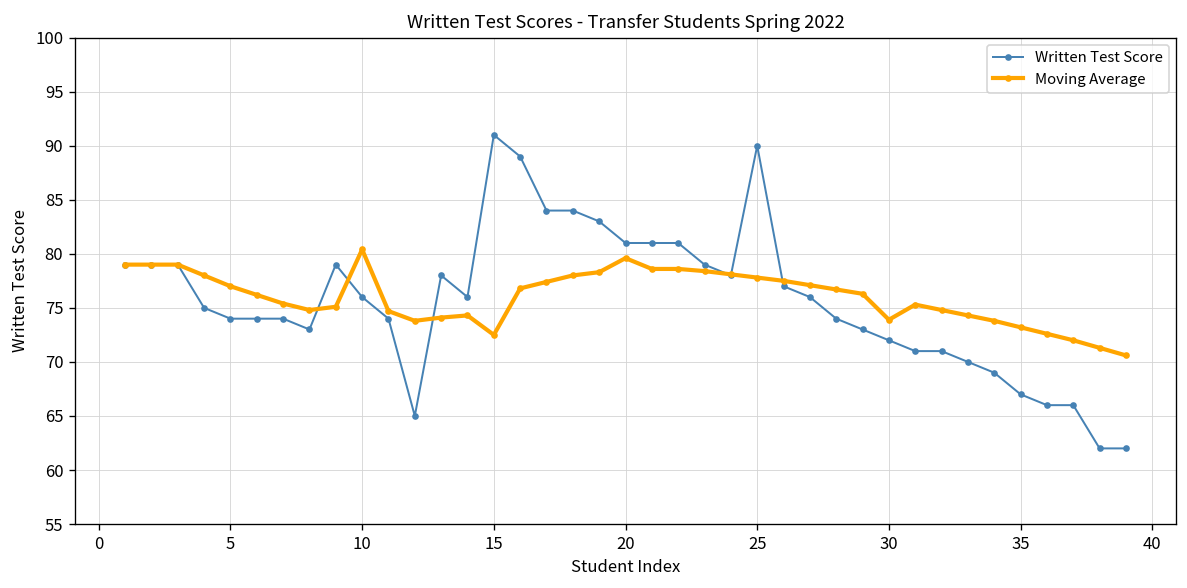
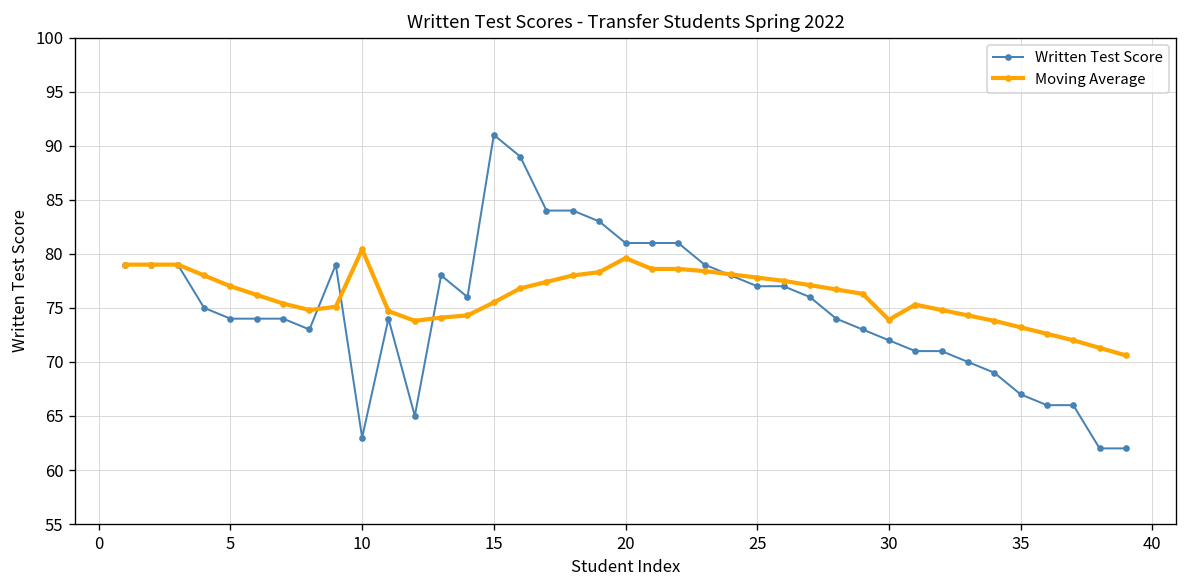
Written Test Score, 10: 76 -> 63
Moving Average, 15: 73 -> 76
Written Test Score, 25: 90 -> 77
